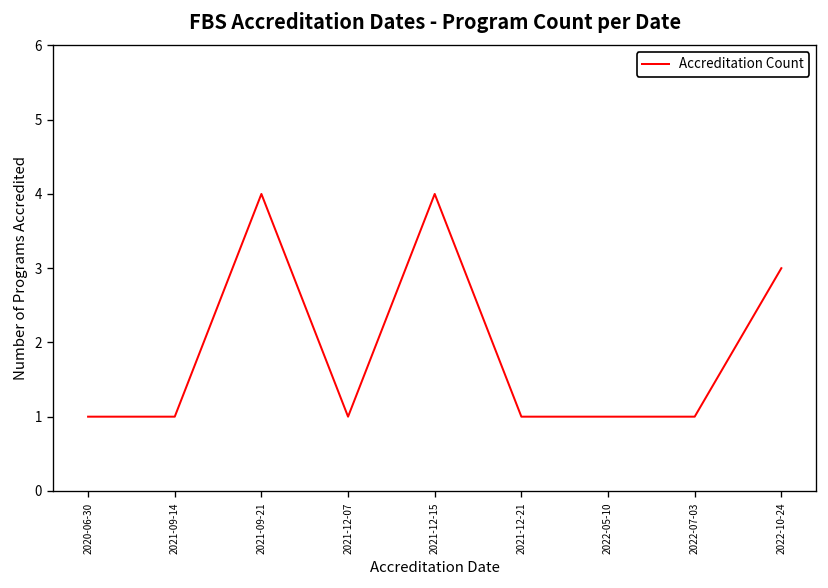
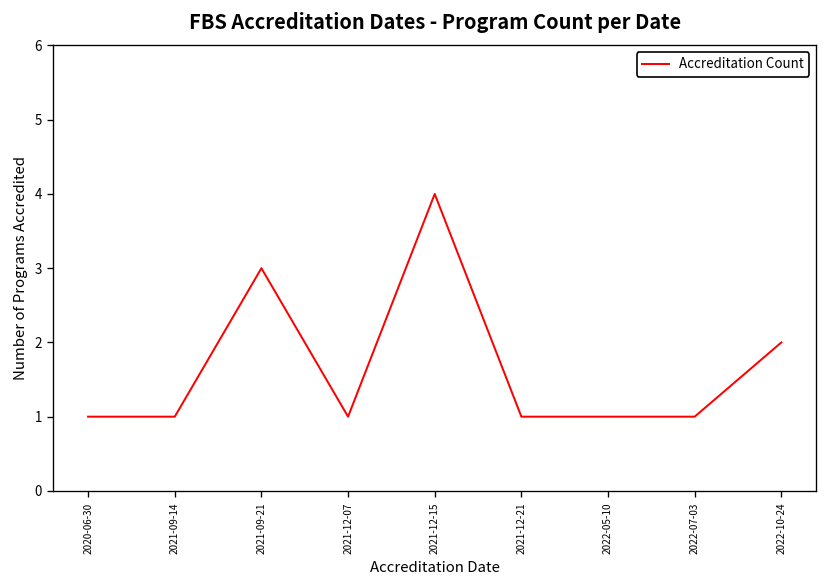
2021-09-21: 4 -> 3
2022-10-24: 3 -> 2
